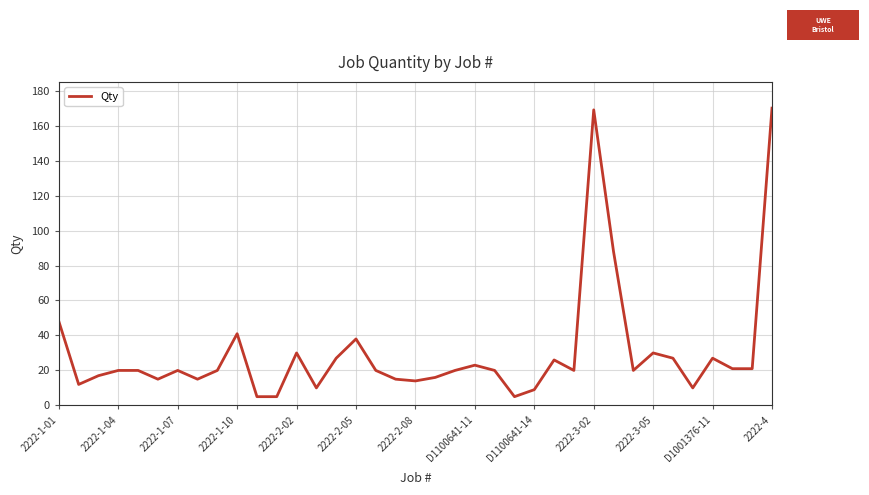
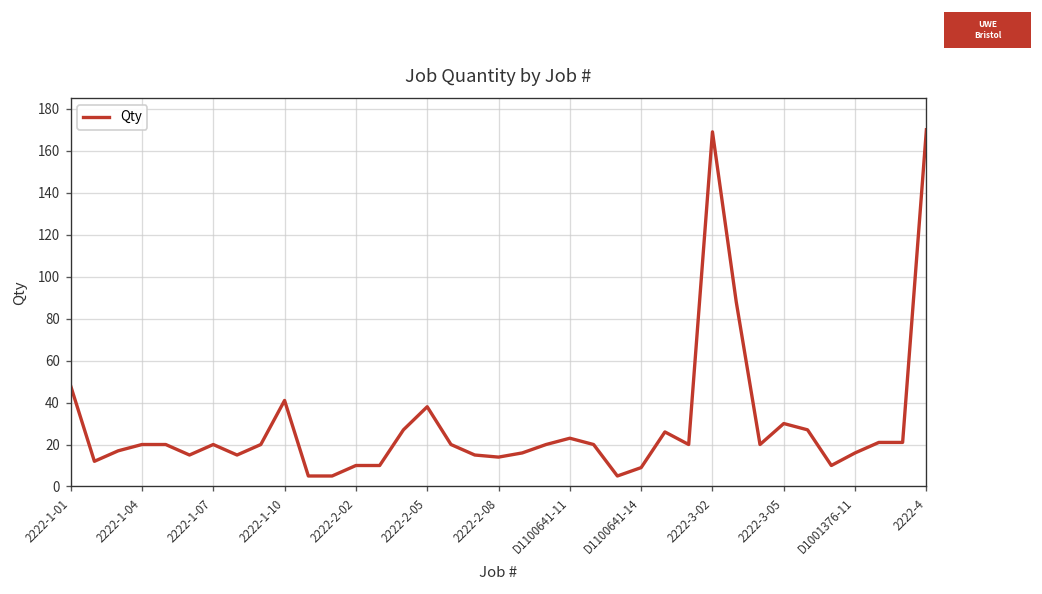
2222-2-02: 30 -> 10
D1001376-11: 27 -> 16
